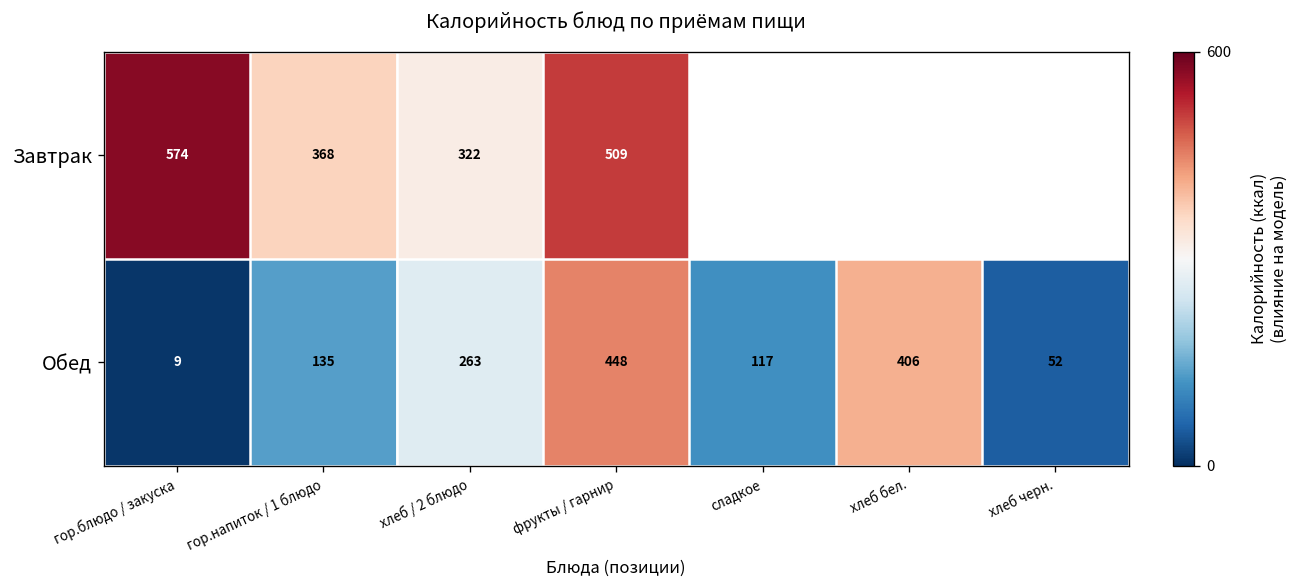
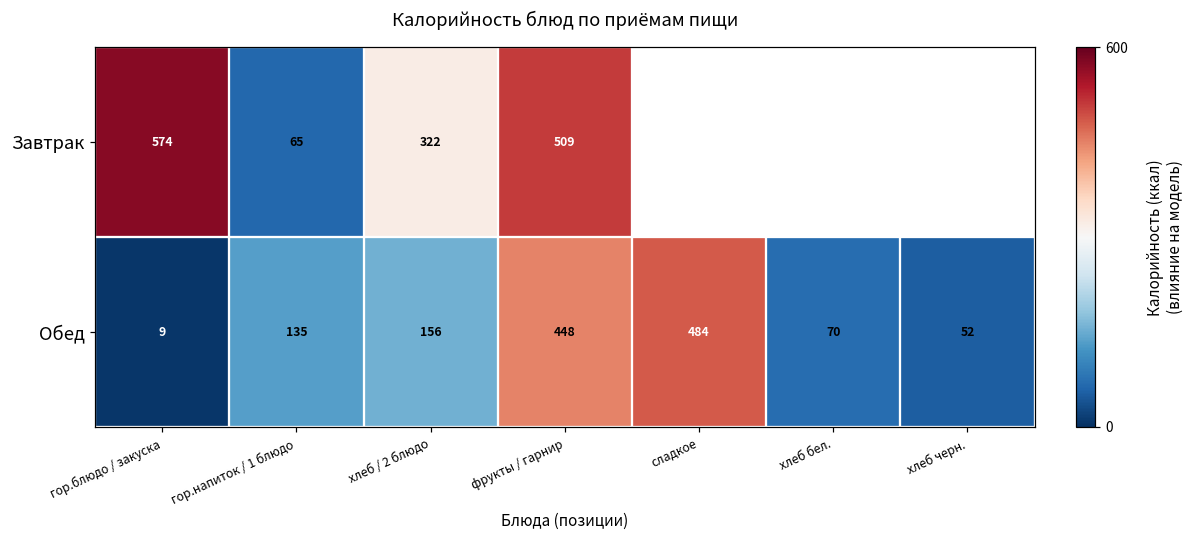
Завтрак, гор.напиток / 1 блюдо: 368 -> 65
Обед, хлеб / 2 блюдо: 263 -> 156
Обед, сладкое: 117 -> 484
Обед, хлеб бел.: 406 -> 70
